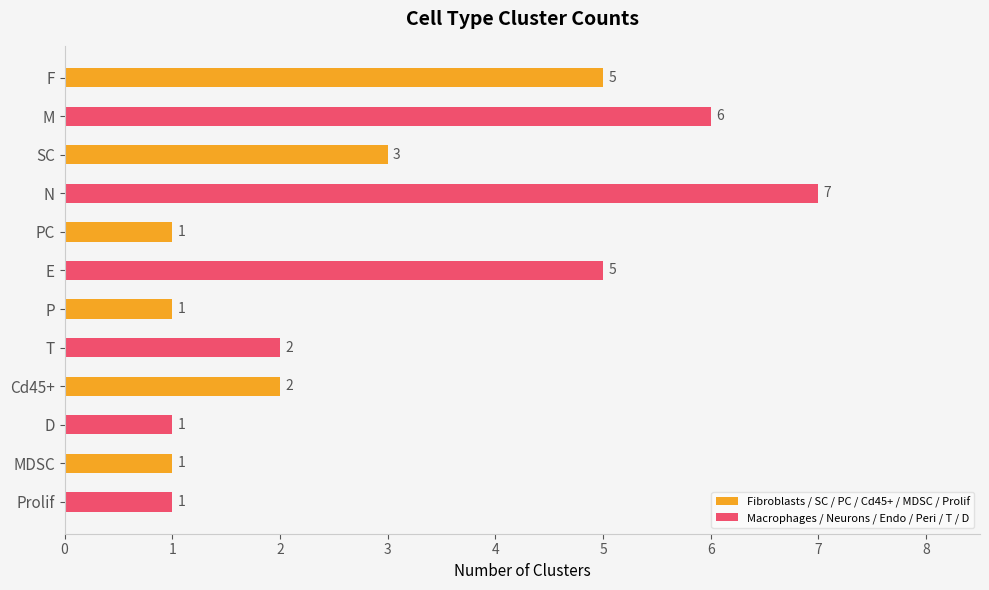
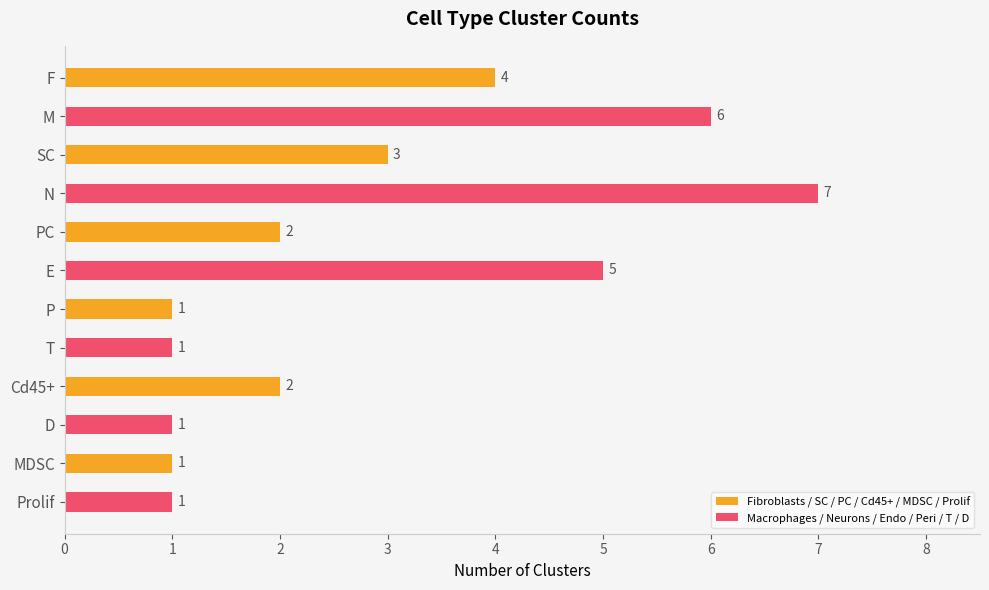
Fibroblasts / SC / PC / Cd45+ / MDSC / Prolif, F: 5 -> 4
Fibroblasts / SC / PC / Cd45+ / MDSC / Prolif, PC: 1 -> 2
Macrophages / Neurons / Endo / Peri / T / D, T: 2 -> 1
